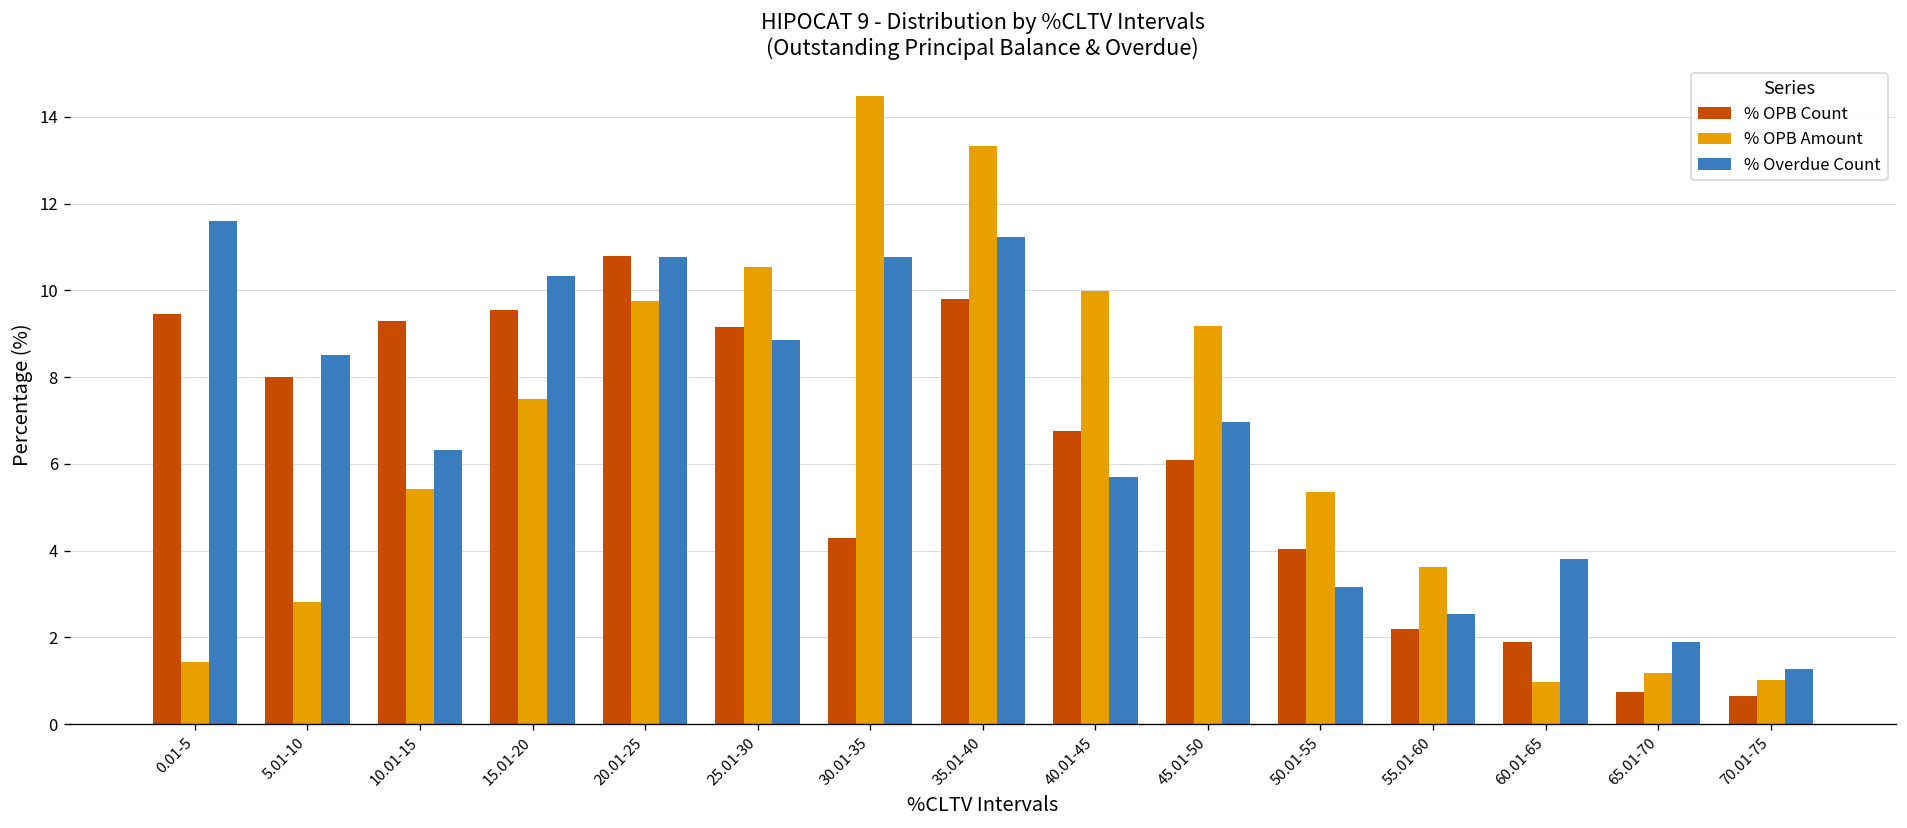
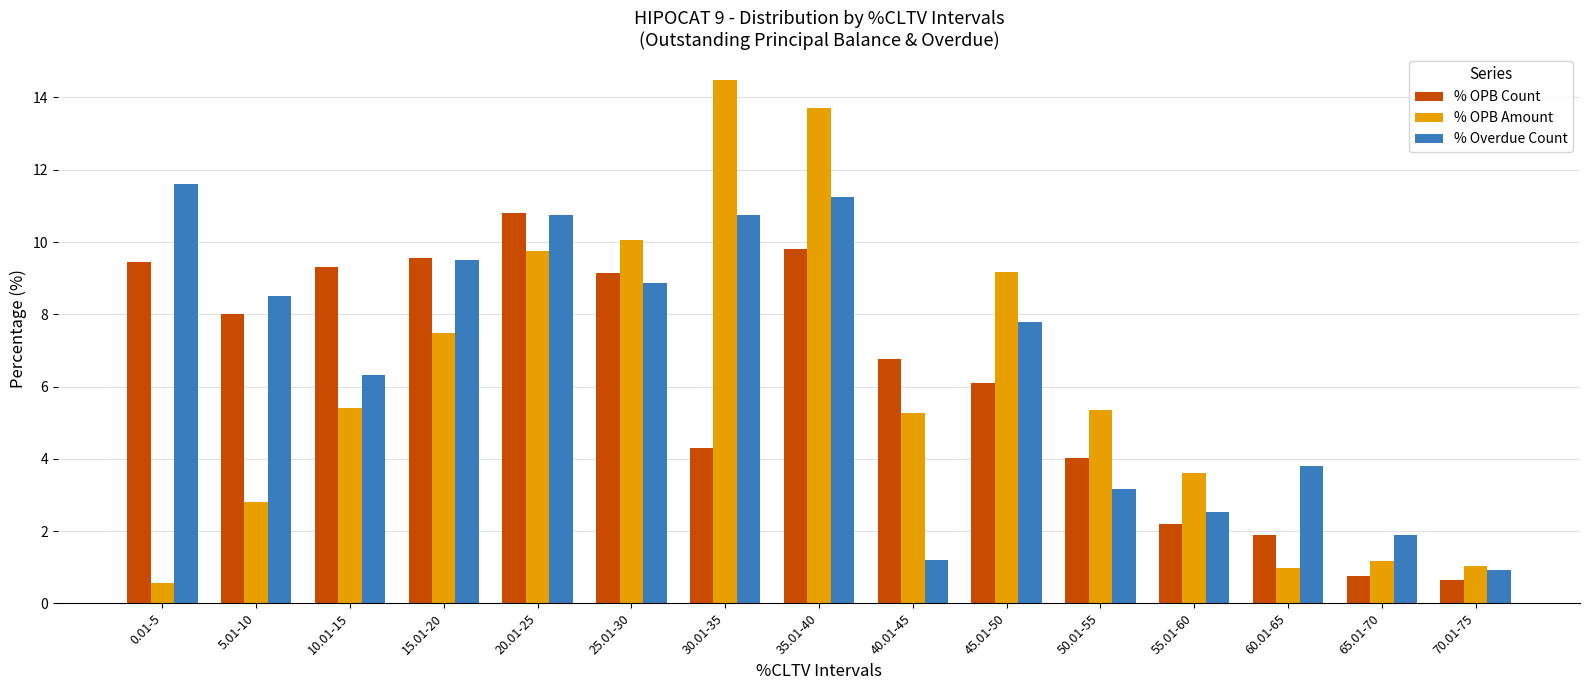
% OPB Amount, 0.01-5: 1.4 -> 0.6
% Overdue Count, 15.01-20: 10.3 -> 9.5
% OPB Amount, 25.01-30: 10.5 -> 10.1
% OPB Amount, 35.01-40: 13.3 -> 13.7
% OPB Amount, 40.01-45: 10.0 -> 5.3
% Overdue Count, 40.01-45: 5.7 -> 1.2
% Overdue Count, 45.01-50: 7.0 -> 7.8
% Overdue Count, 70.01-75: 1.3 -> 0.9
